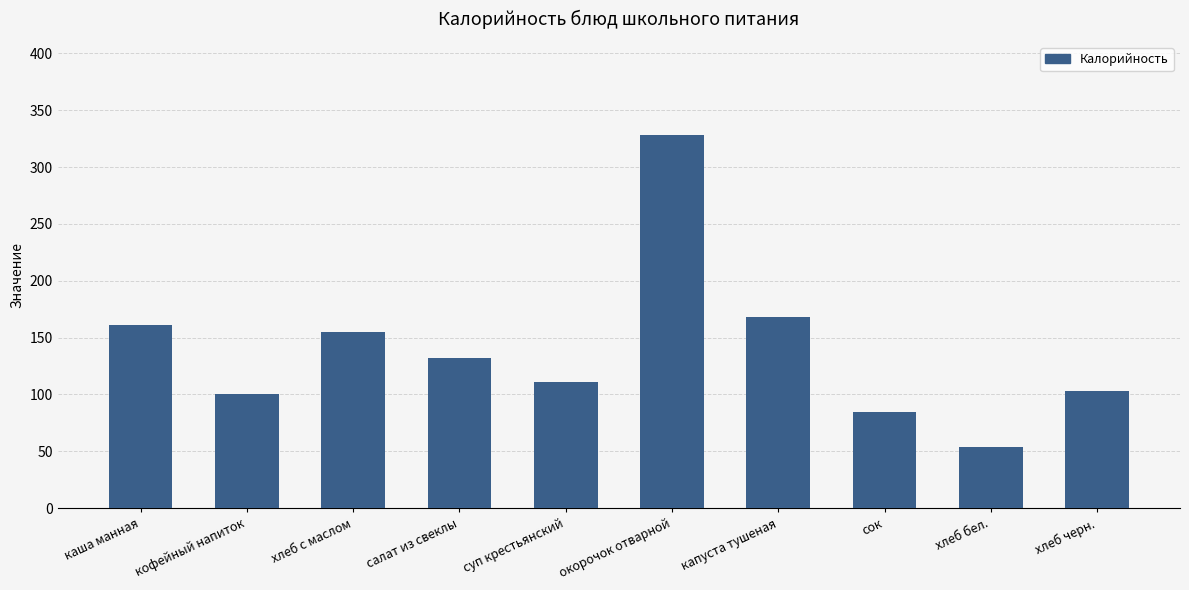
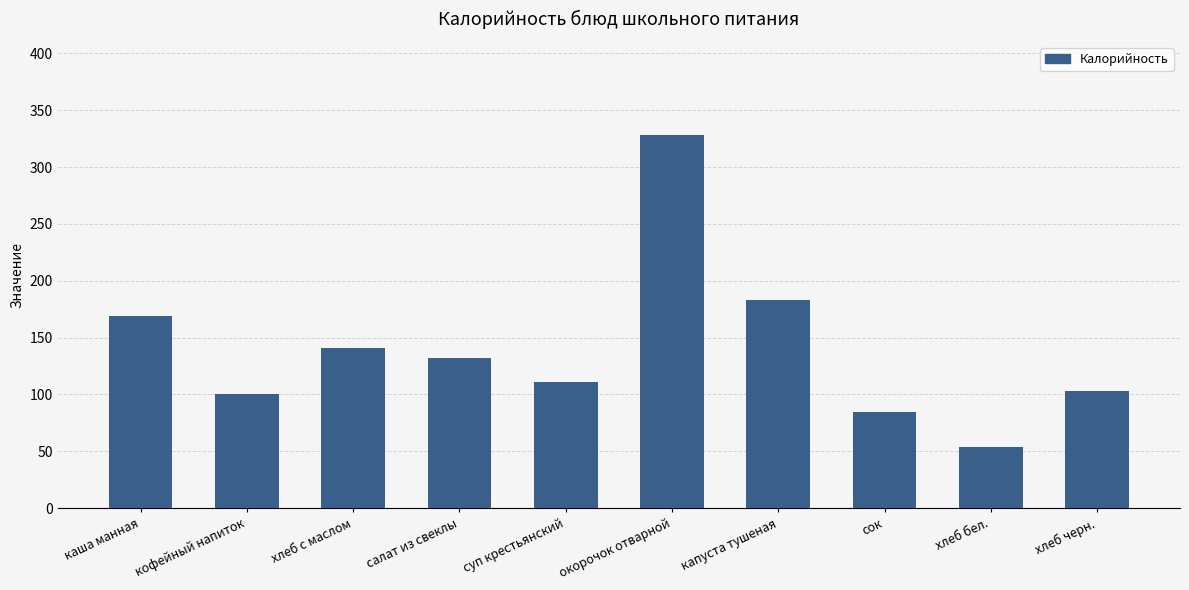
каша манная: 161 -> 169
хлеб с маслом: 155 -> 141
капуста тушеная: 168 -> 183
